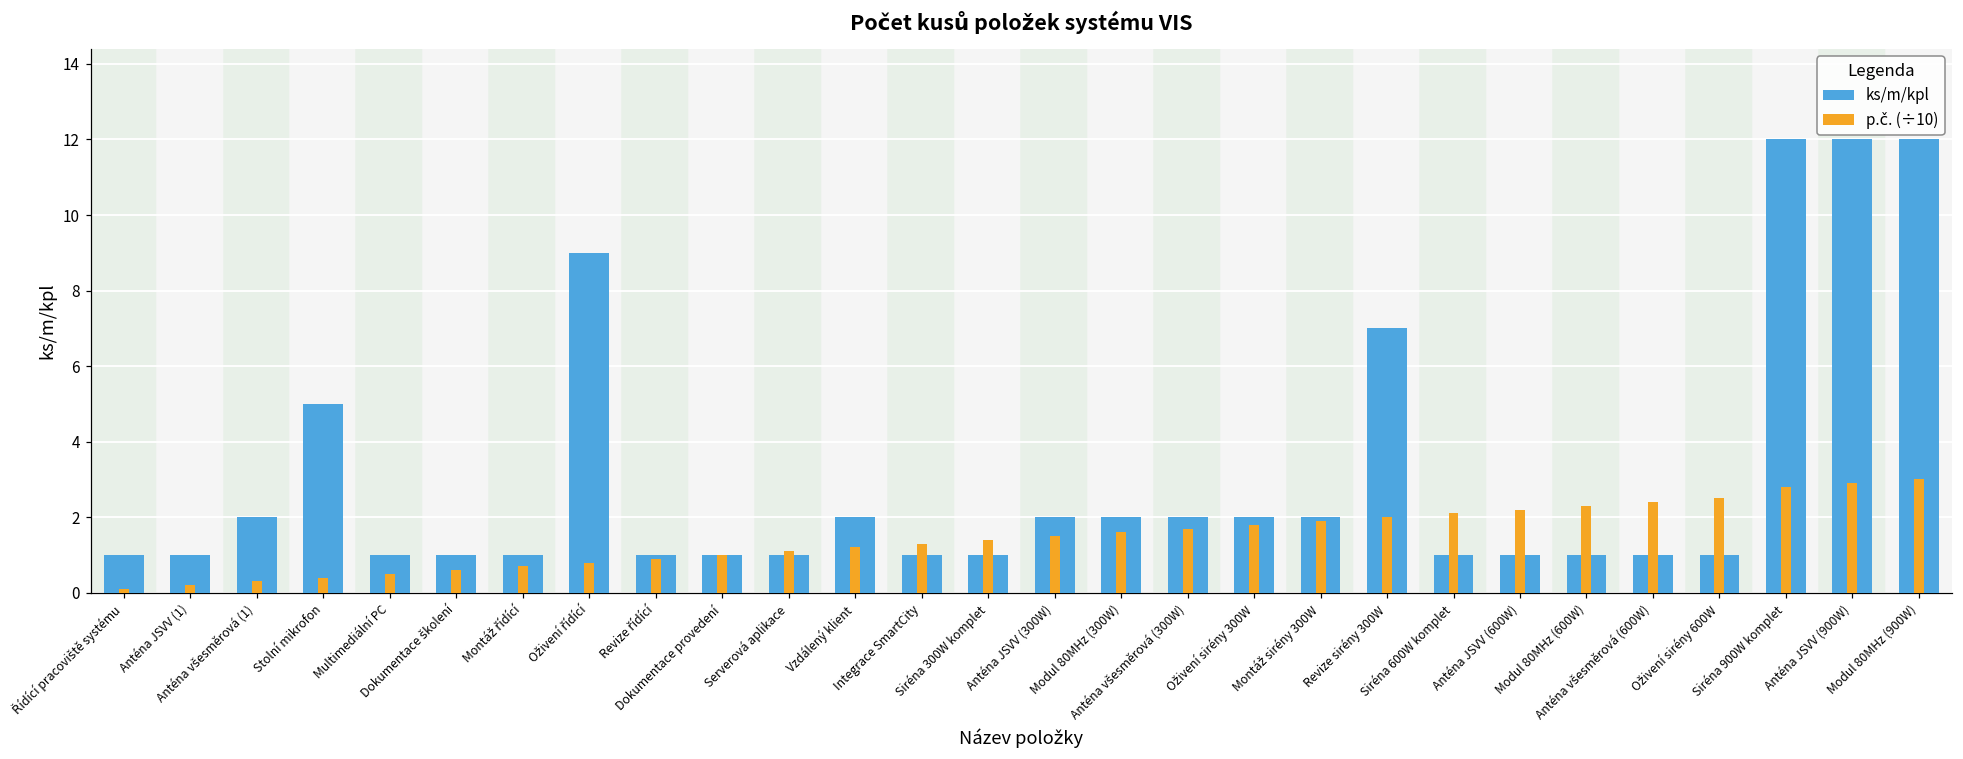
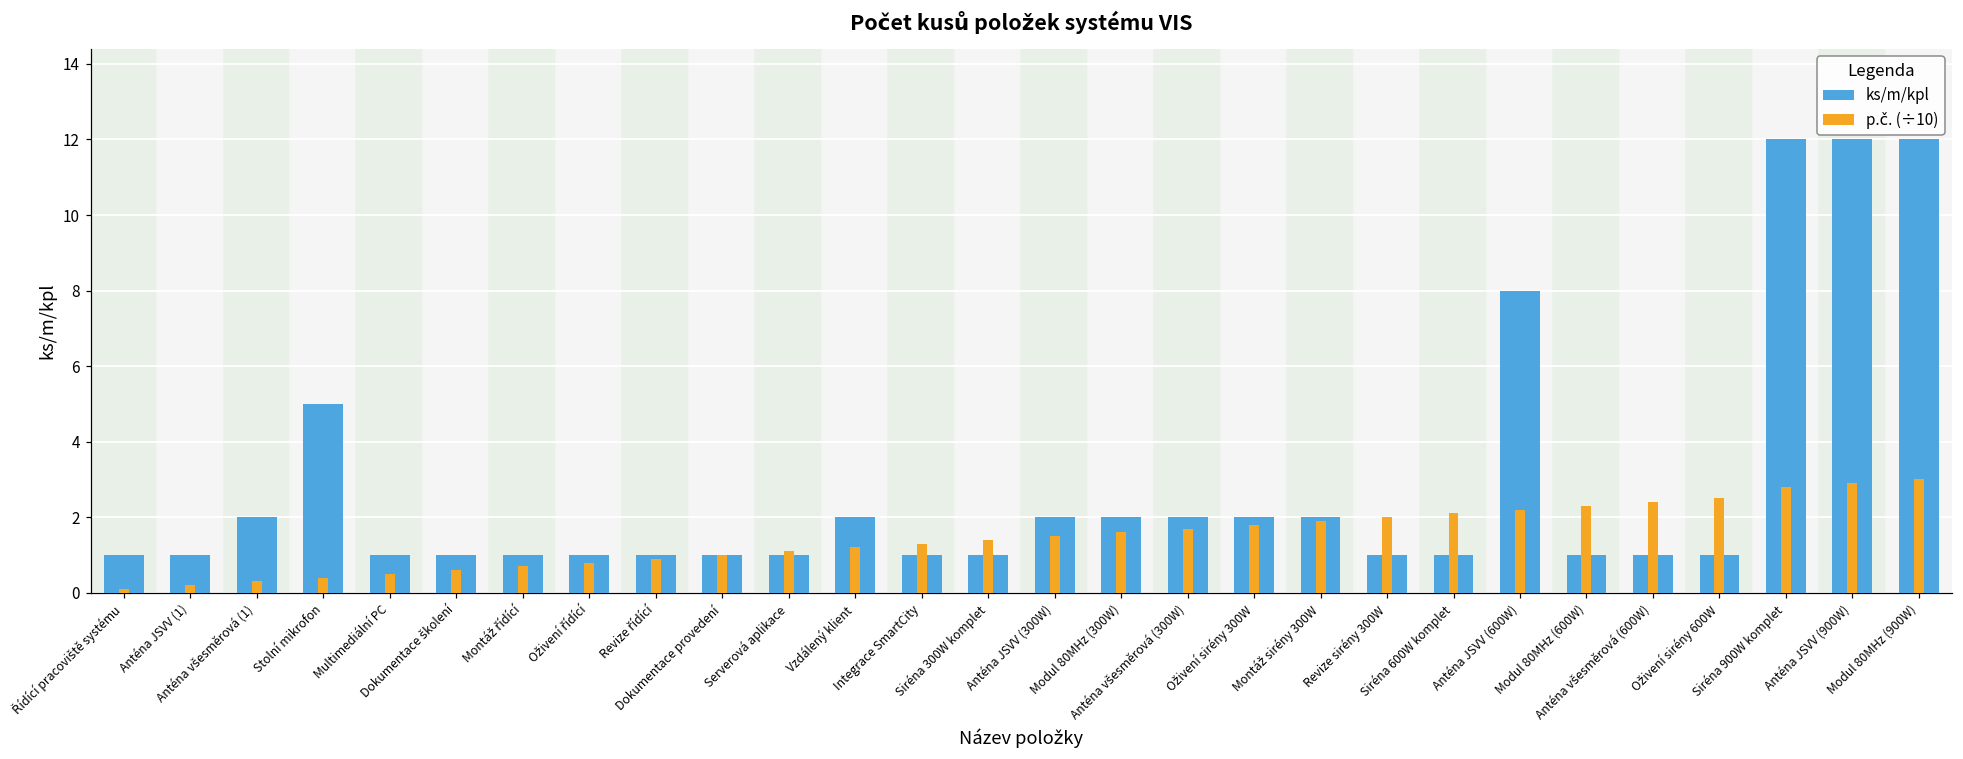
ks/m/kpl, Oživení řídící: 9 -> 1
ks/m/kpl, Revize sirény 300W: 7 -> 1
ks/m/kpl, Anténa JSVV (600W): 1 -> 8
